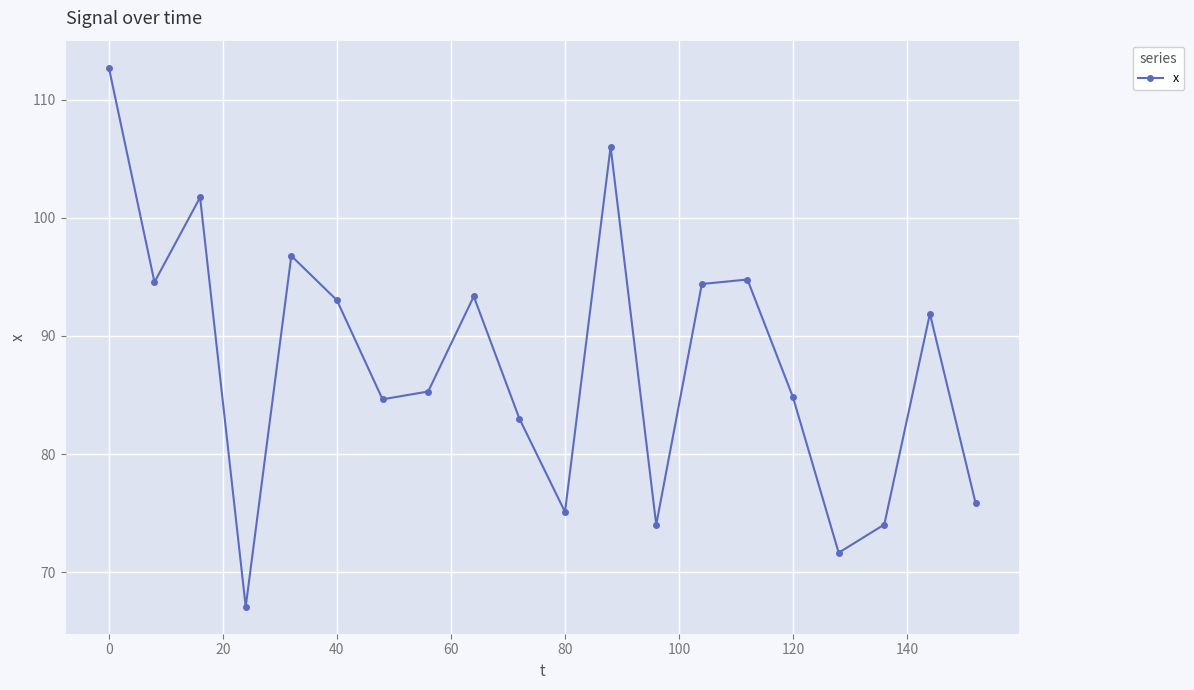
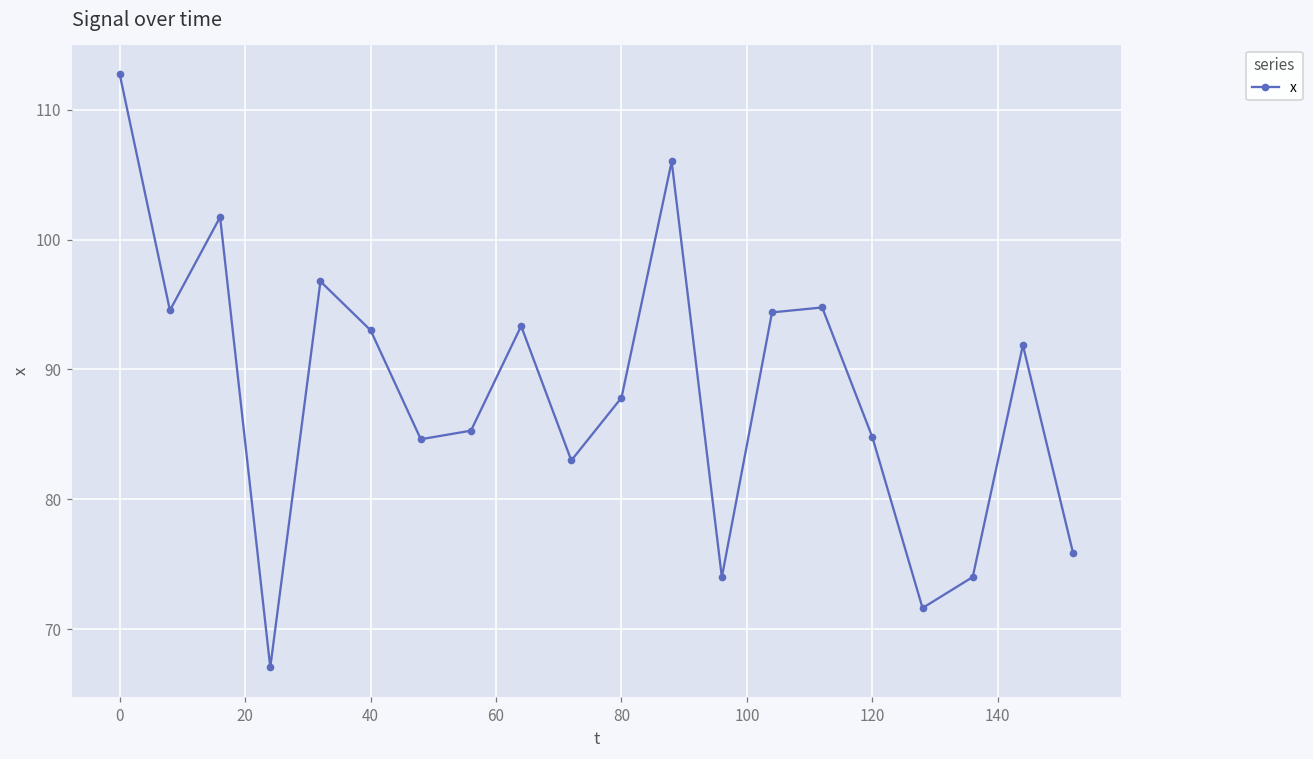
80: 75.1 -> 87.8
